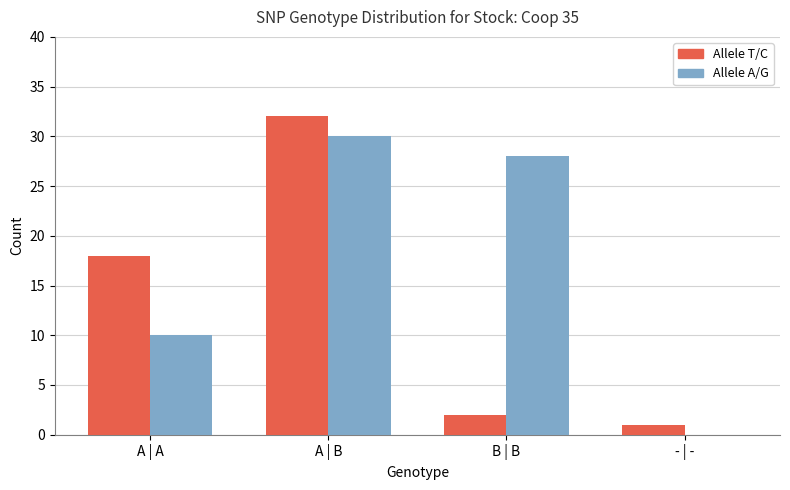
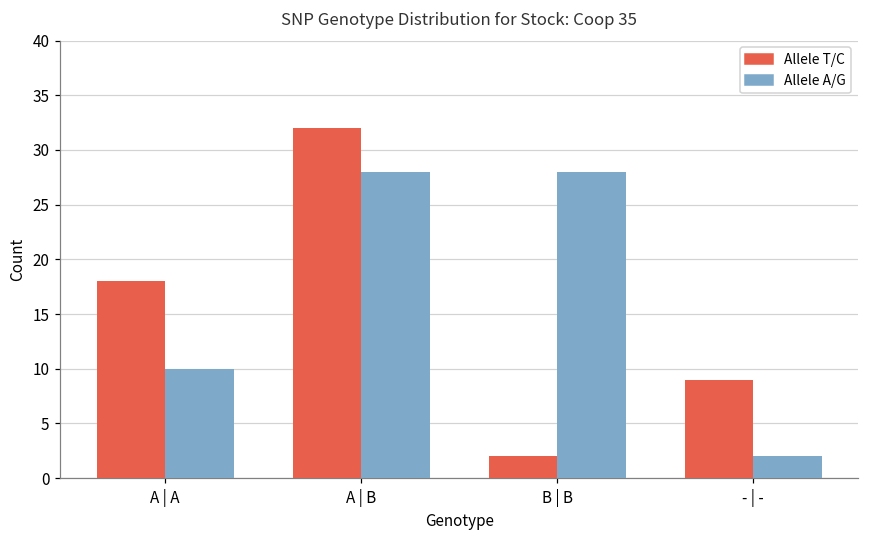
Allele A/G, A | B: 30 -> 28
Allele T/C, - | -: 1 -> 9
Allele A/G, - | -: 0 -> 2
